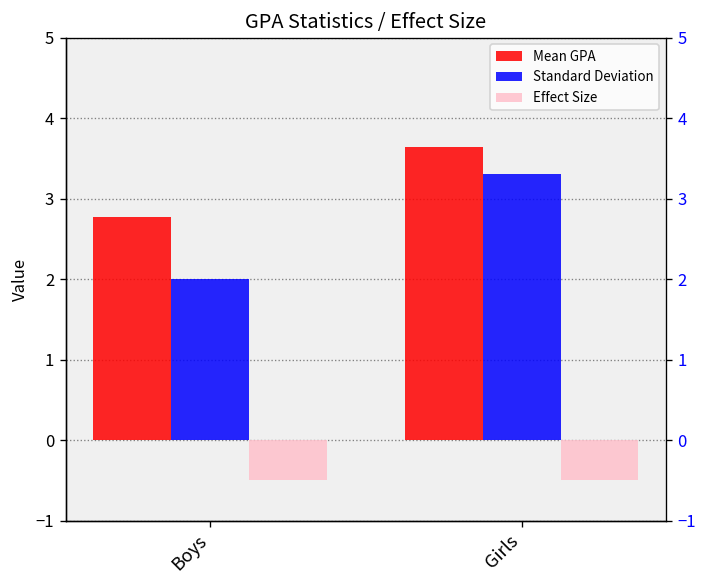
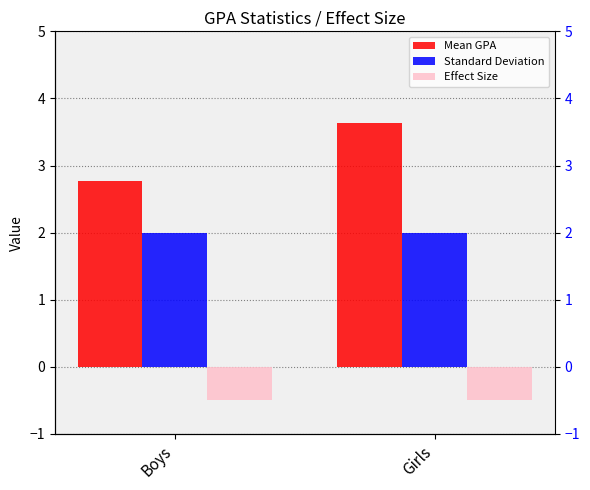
Standard Deviation, Girls: 3.3 -> 2.0
